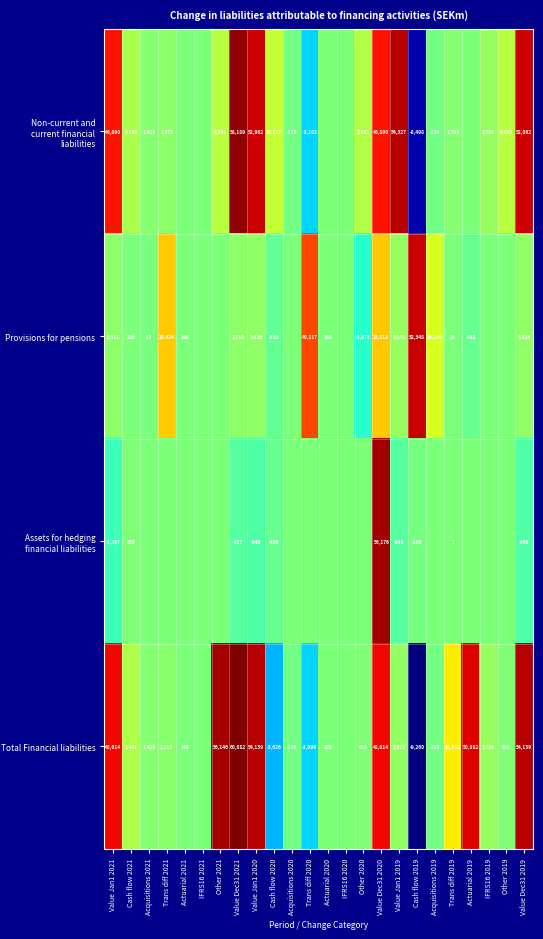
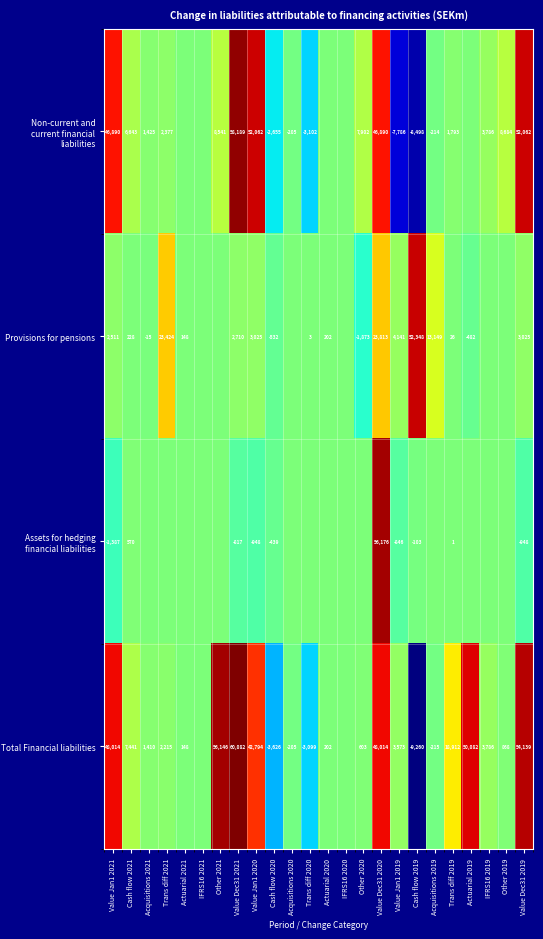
Non-current and current financial liabilities, Cash flow 2020: 10,637 -> -2,655
Non-current and current financial liabilities, Value Jan1 2019: 54,327 -> -7,786
Provisions for pensions, Trans diff 2020: 40,117 -> 3
Total Financial liabilities, Value Jan1 2020: 54,139 -> 42,794
